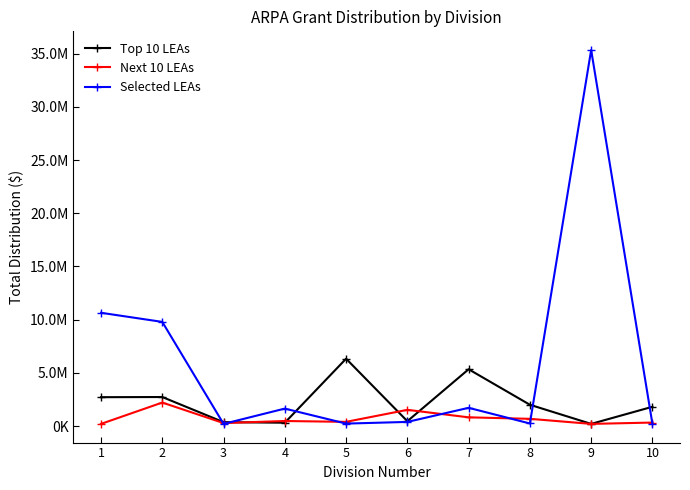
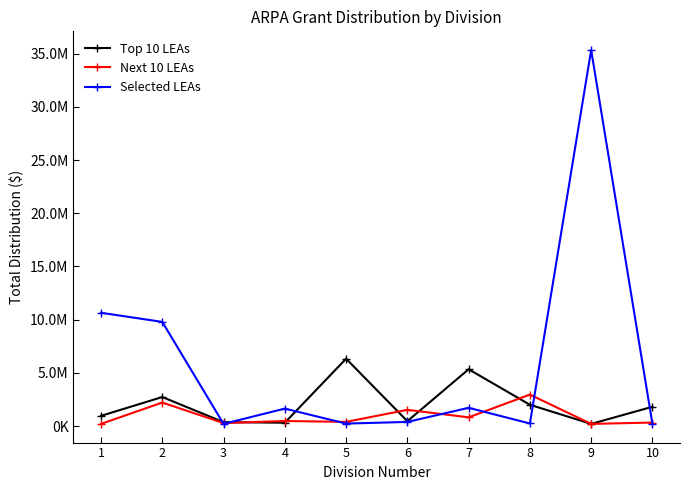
Top 10 LEAs, 1: 2700000 -> 1000000
Next 10 LEAs, 8: 700000 -> 3000000
